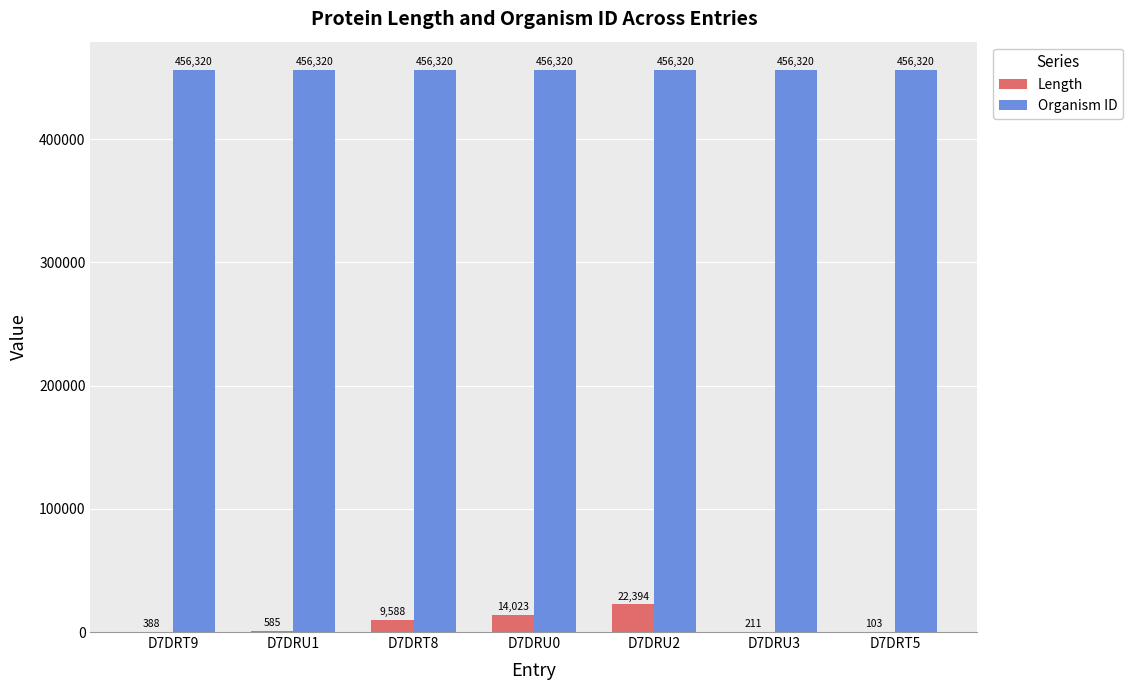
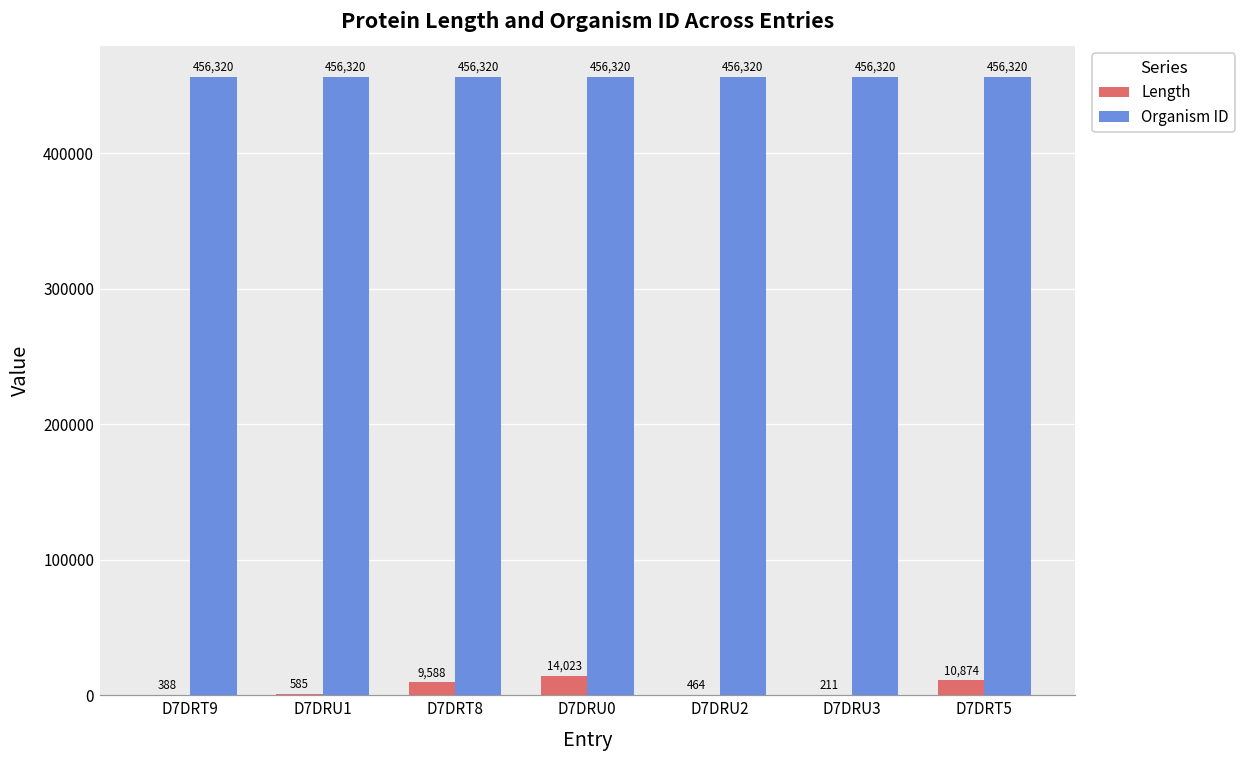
Length, D7DRU2: 22,394 -> 464
Length, D7DRT5: 103 -> 10,874
